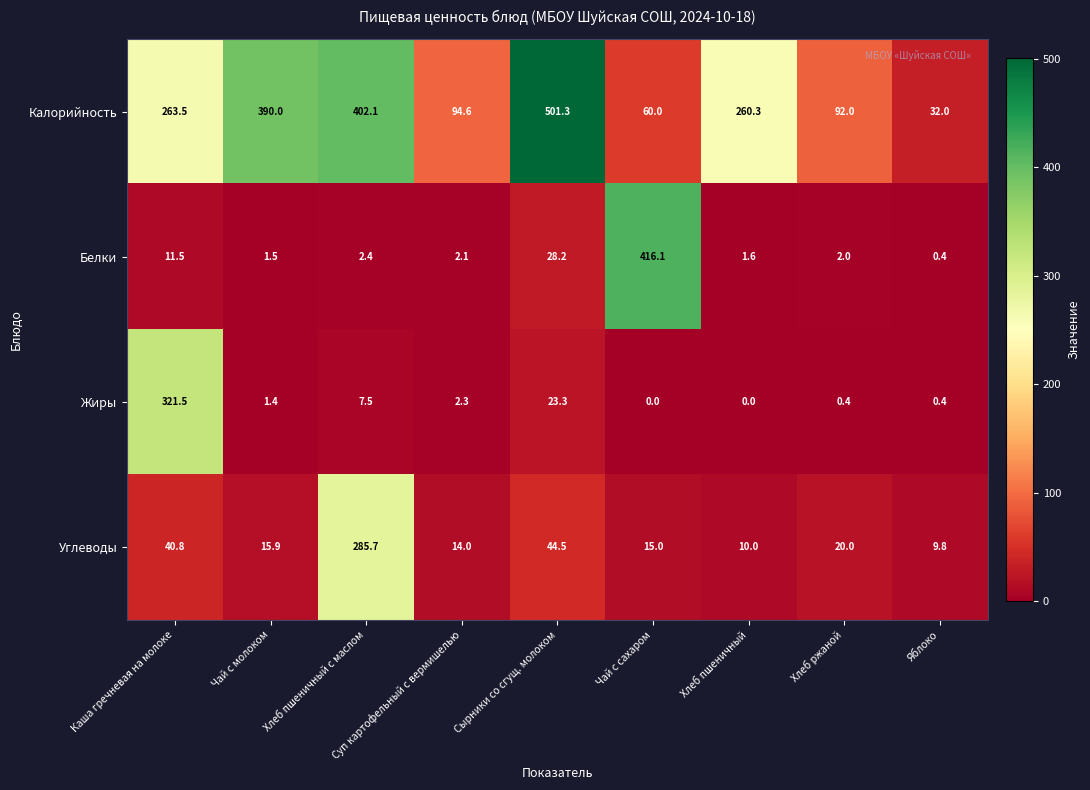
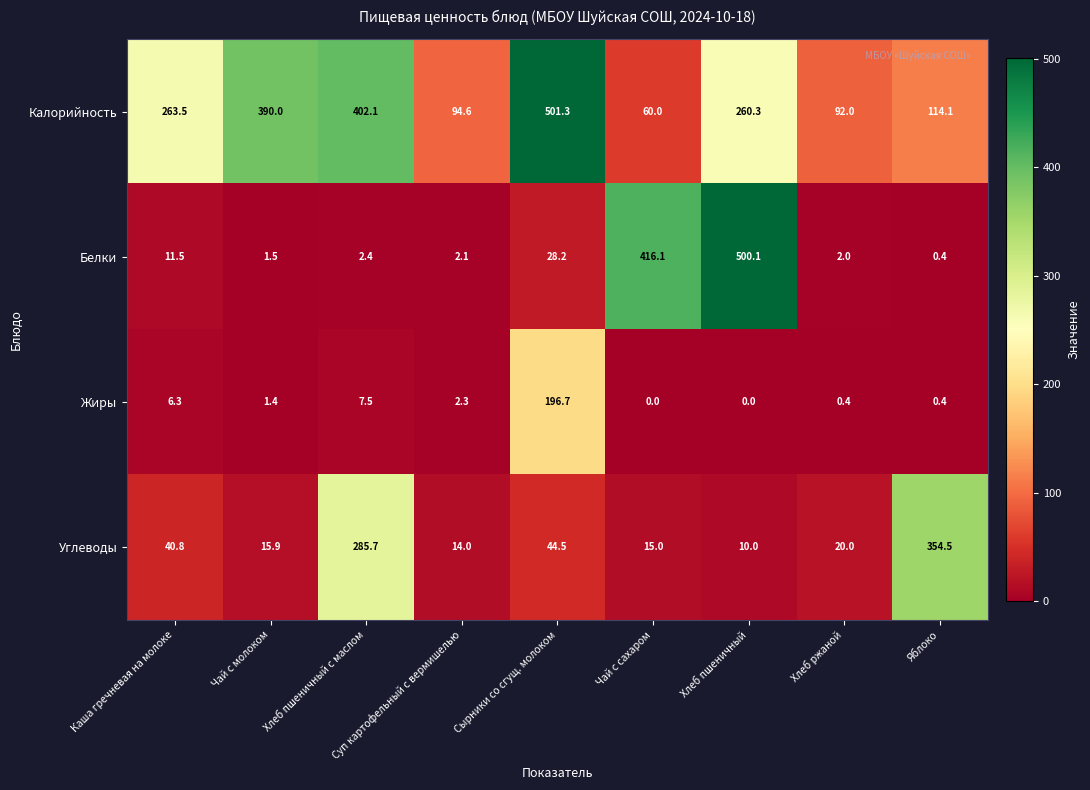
Калорийность, Яблоко: 32.0 -> 114.1
Белки, Хлеб пшеничный: 1.6 -> 500.1
Жиры, Каша гречневая на молоке: 321.5 -> 6.3
Жиры, Сырники со сгущ. молоком: 23.3 -> 196.7
Углеводы, Яблоко: 9.8 -> 354.5
